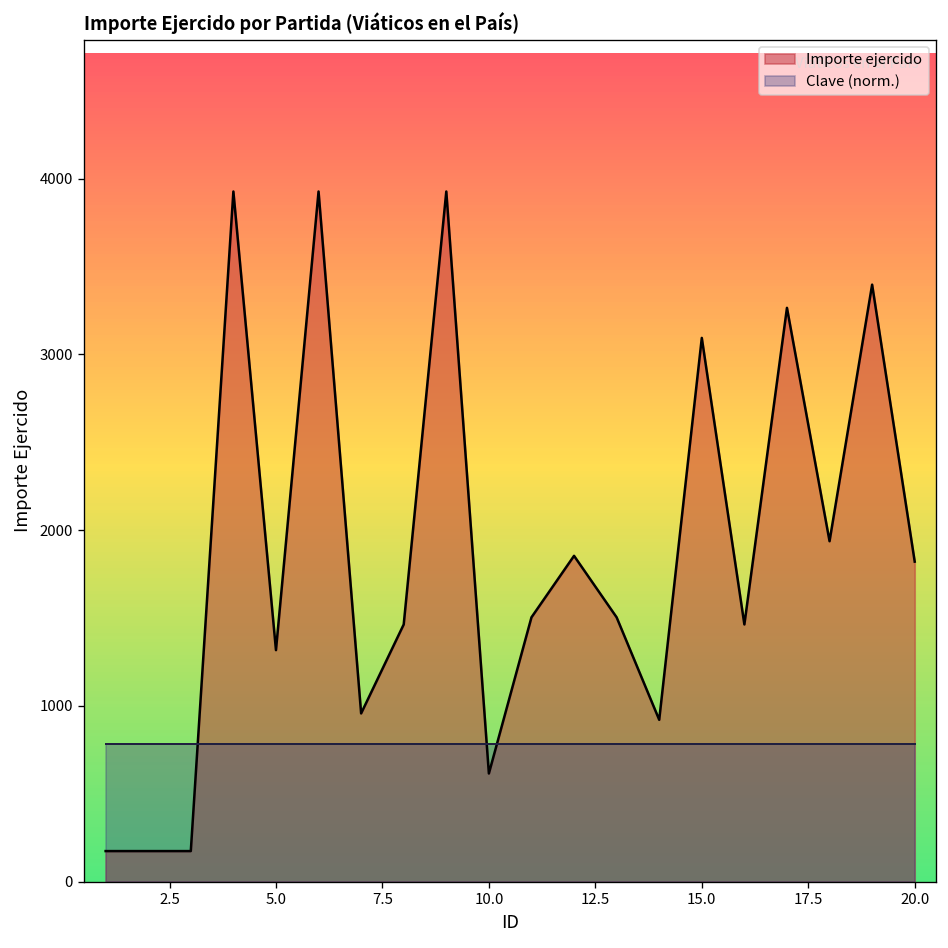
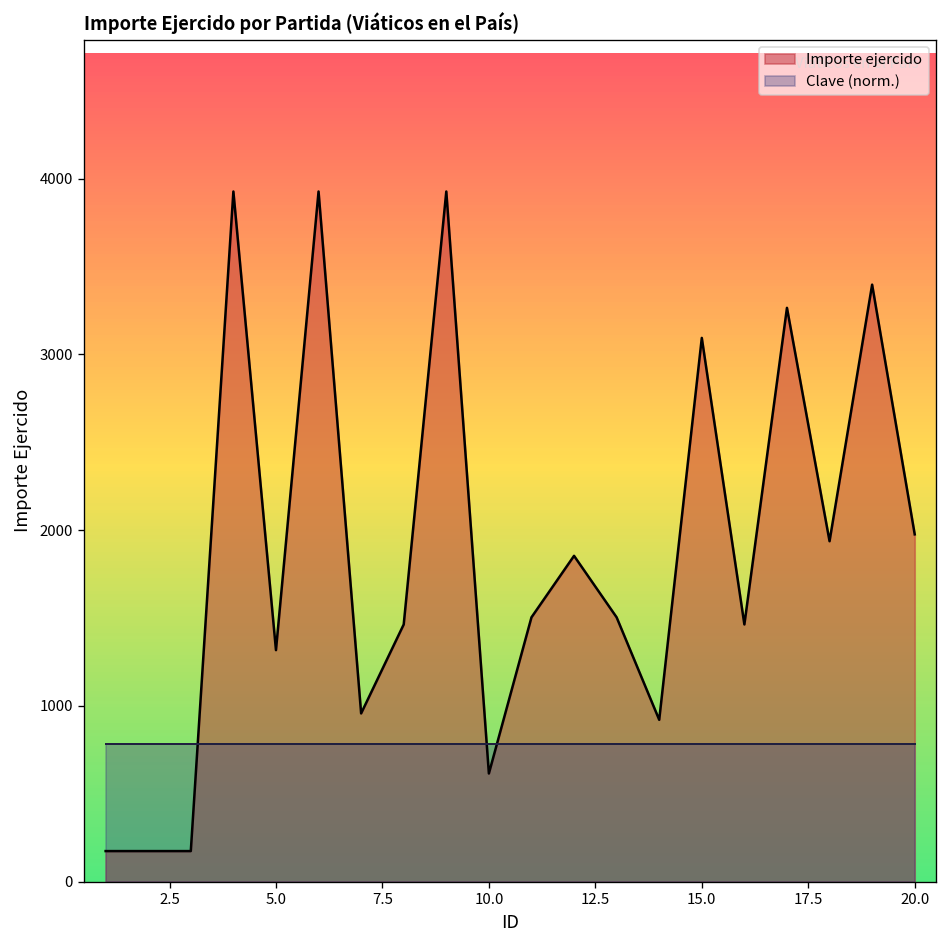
Importe ejercido, 20.0: 1820 -> 1980
